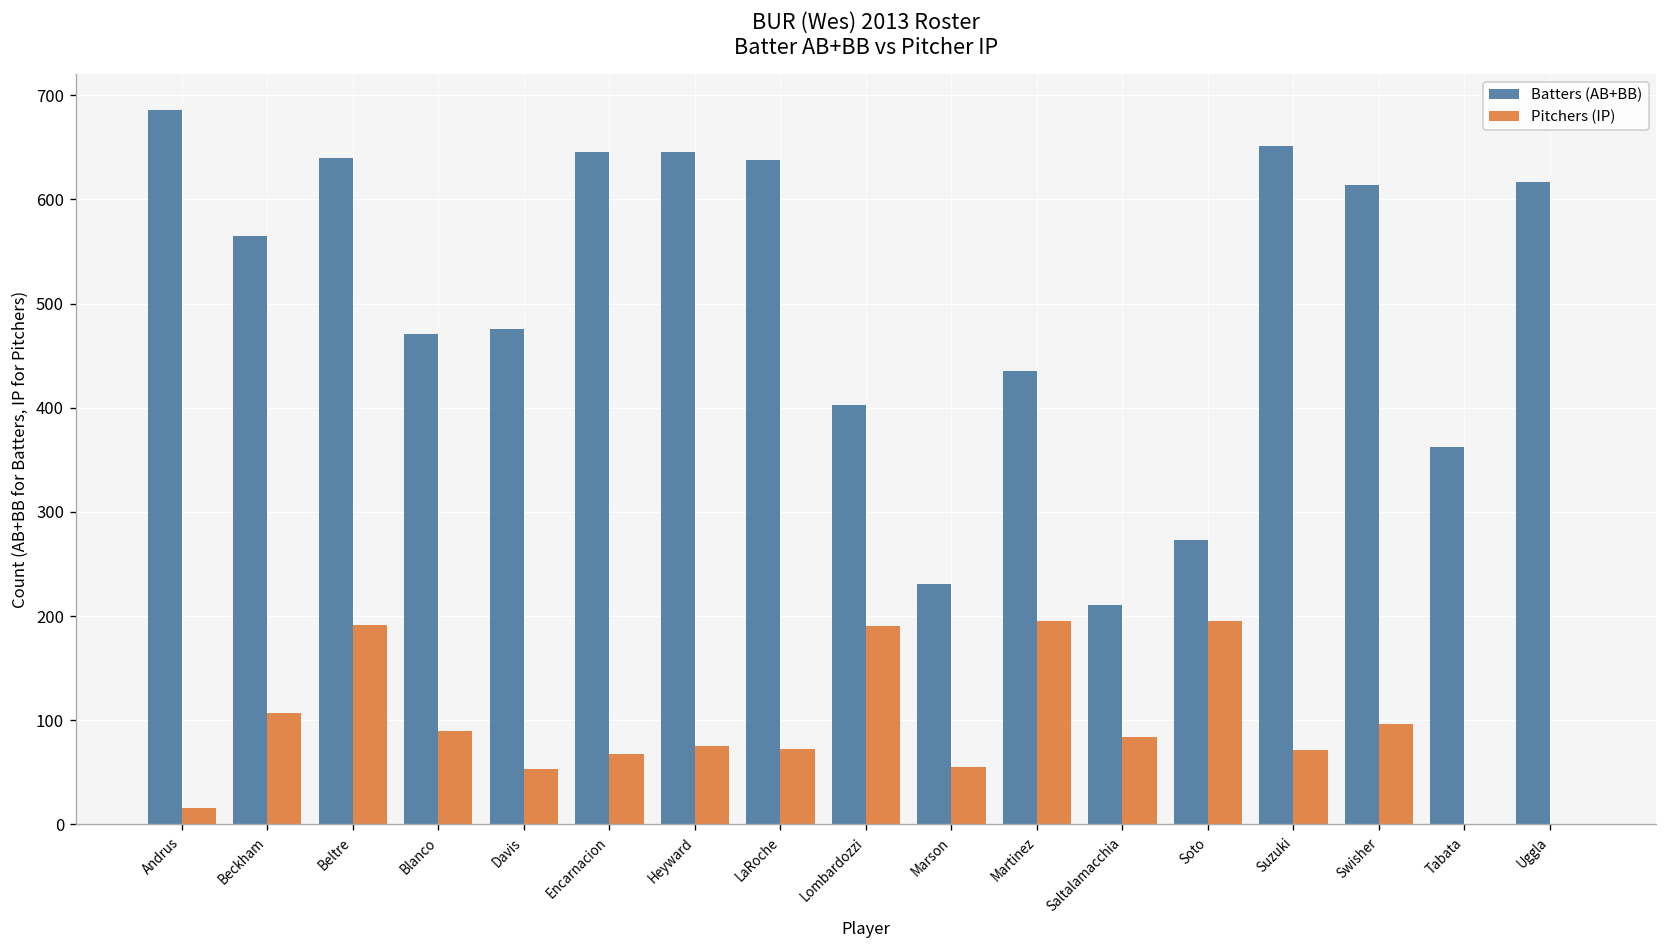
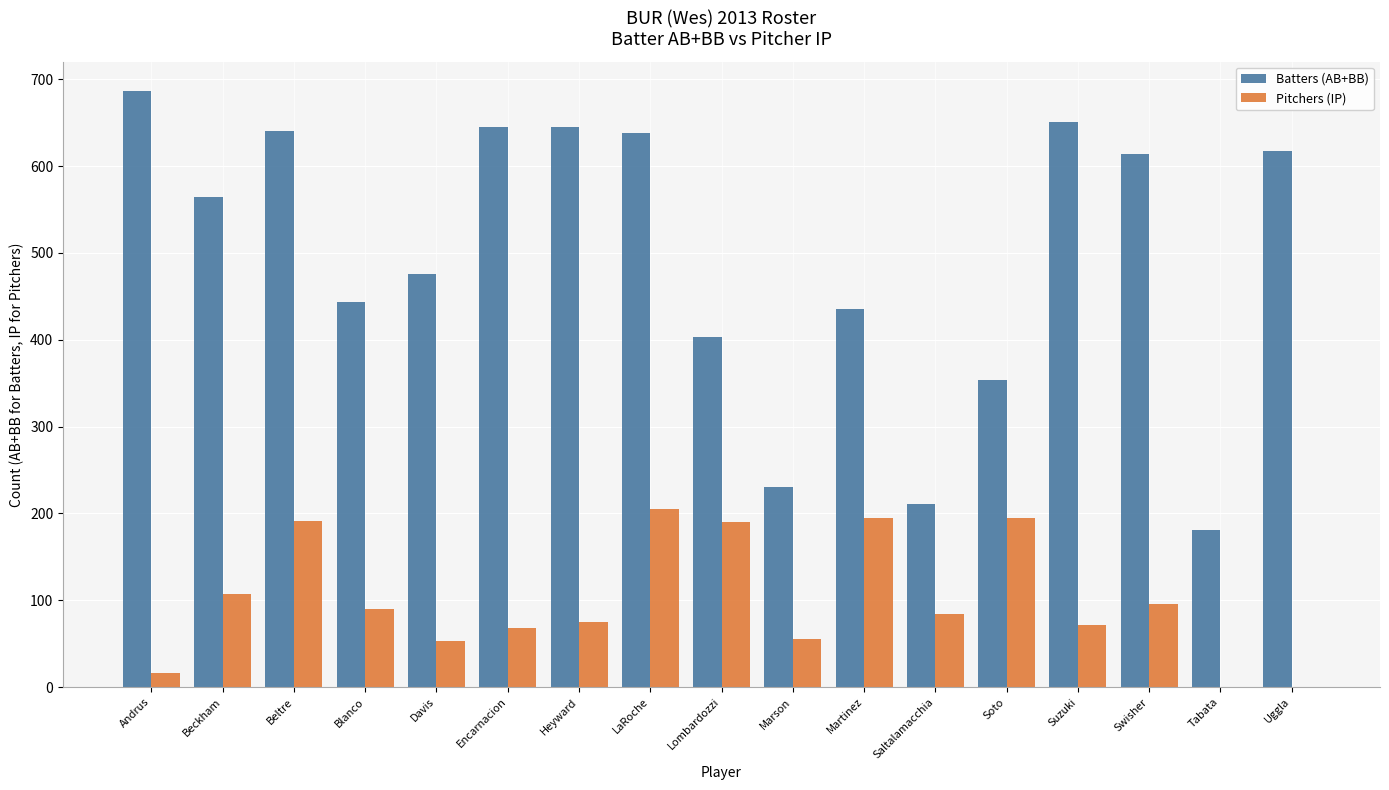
Batters (AB+BB), Blanco: 470 -> 440
Pitchers (IP), LaRoche: 70 -> 210
Batters (AB+BB), Soto: 270 -> 350
Batters (AB+BB), Tabata: 360 -> 180
